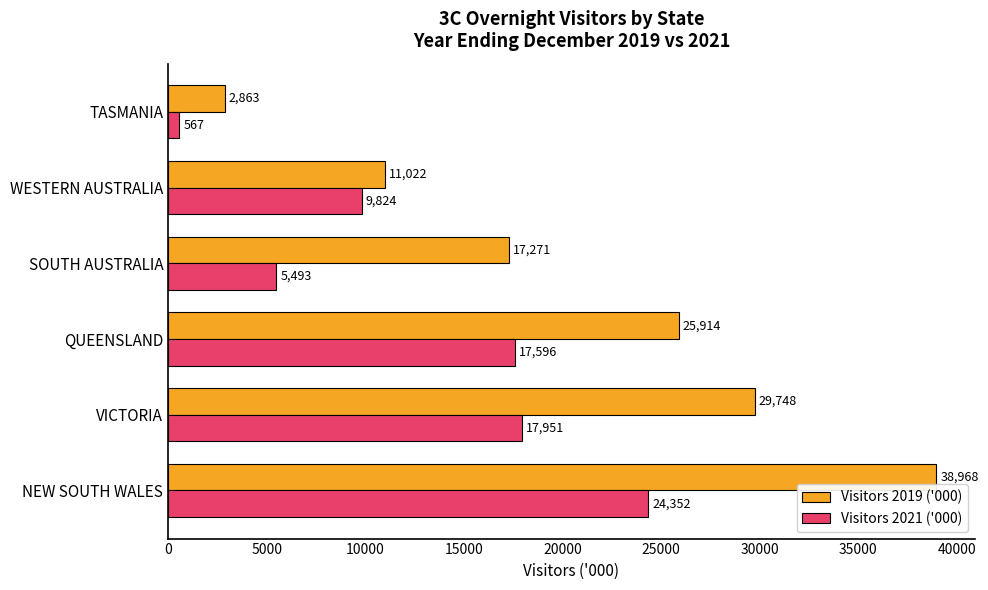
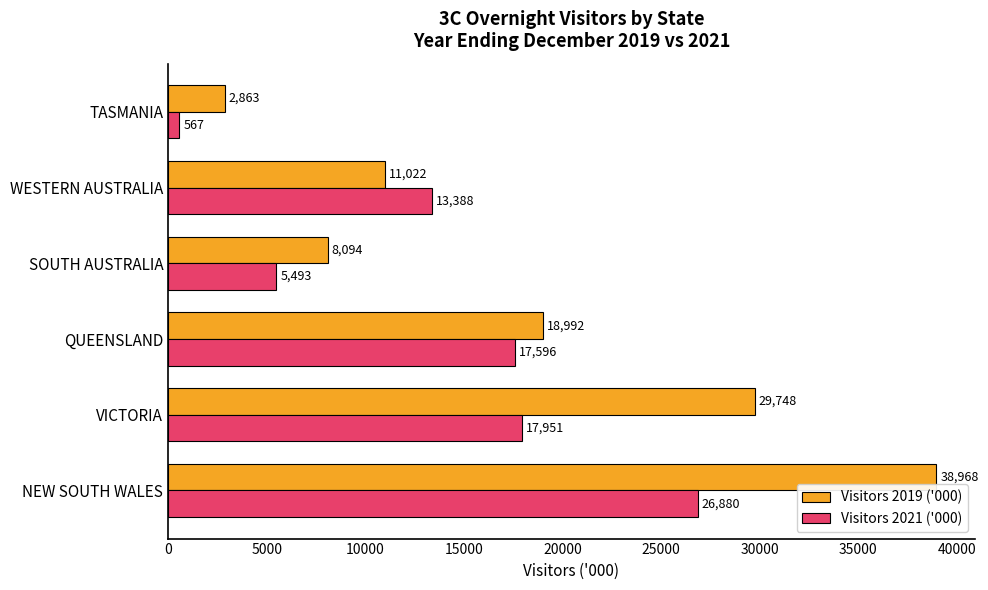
Visitors 2021 ('000), WESTERN AUSTRALIA: 9,824 -> 13,388
Visitors 2019 ('000), SOUTH AUSTRALIA: 17,271 -> 8,094
Visitors 2019 ('000), QUEENSLAND: 25,914 -> 18,992
Visitors 2021 ('000), NEW SOUTH WALES: 24,352 -> 26,880
